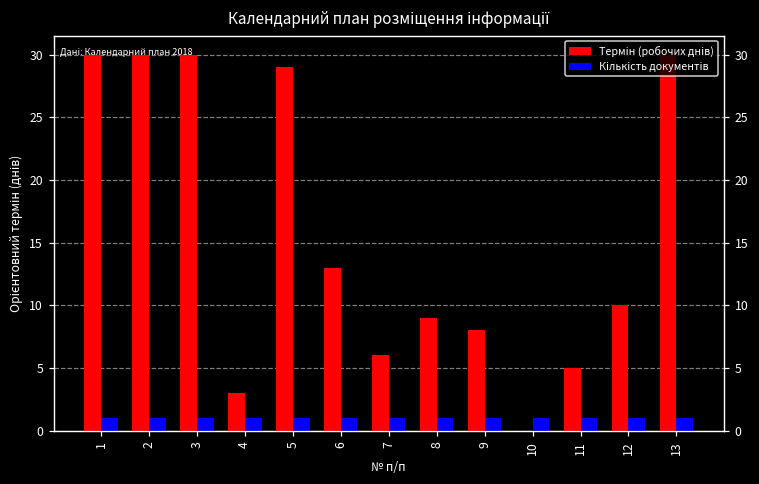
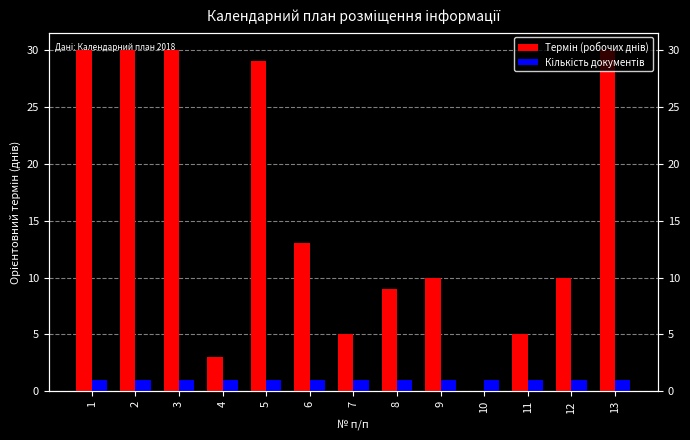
Термін (робочих днів), 7: 6 -> 5
Термін (робочих днів), 9: 8 -> 10
